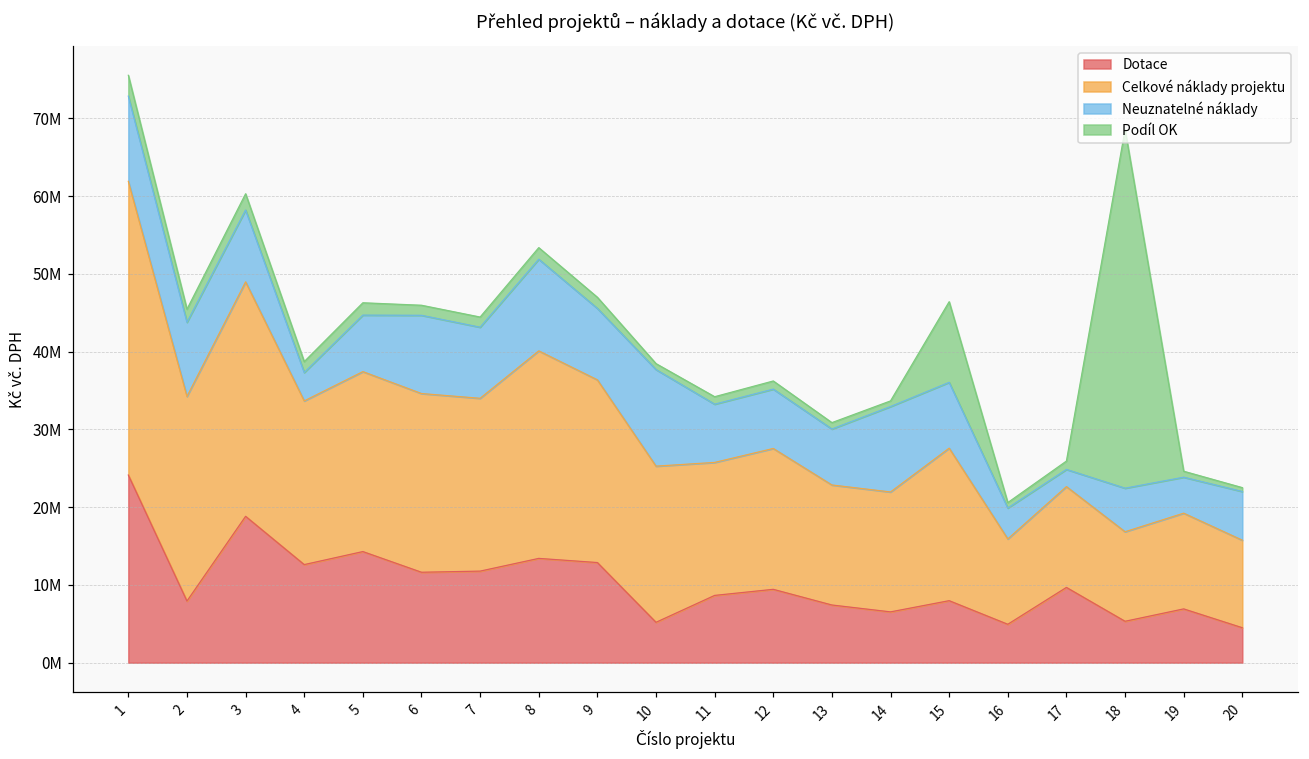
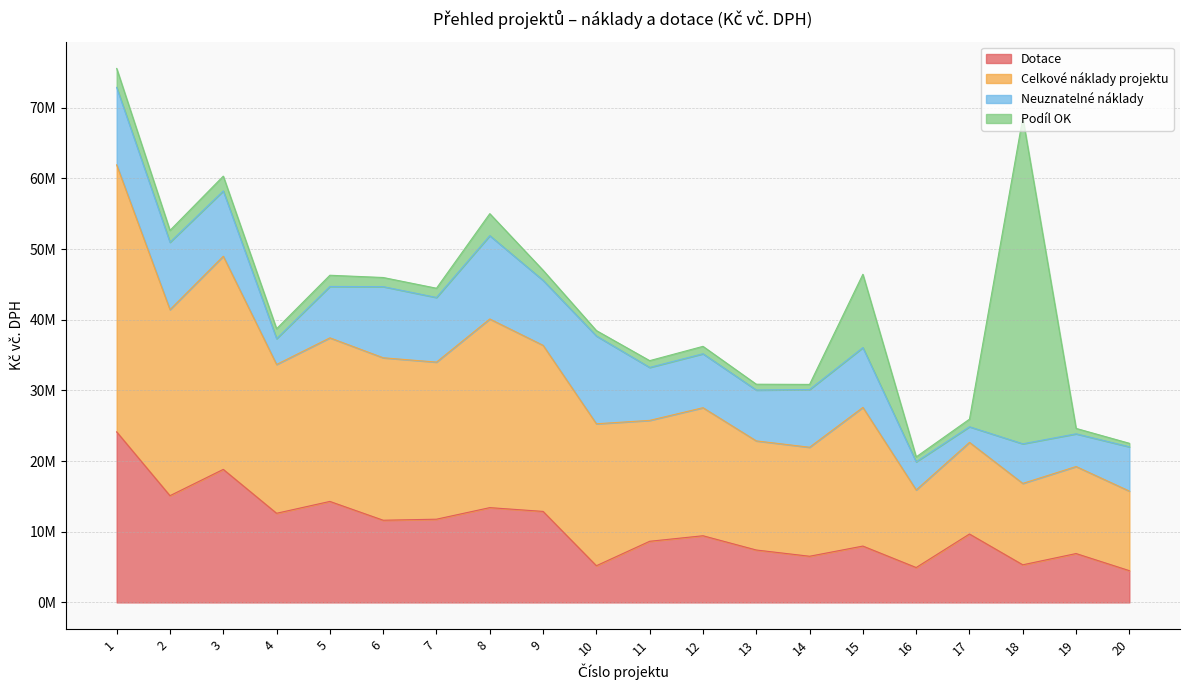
Dotace, 2: 8000000 -> 15000000
Podíl OK, 8: 1000000 -> 3000000
Neuznatelné náklady, 14: 11000000 -> 8000000
